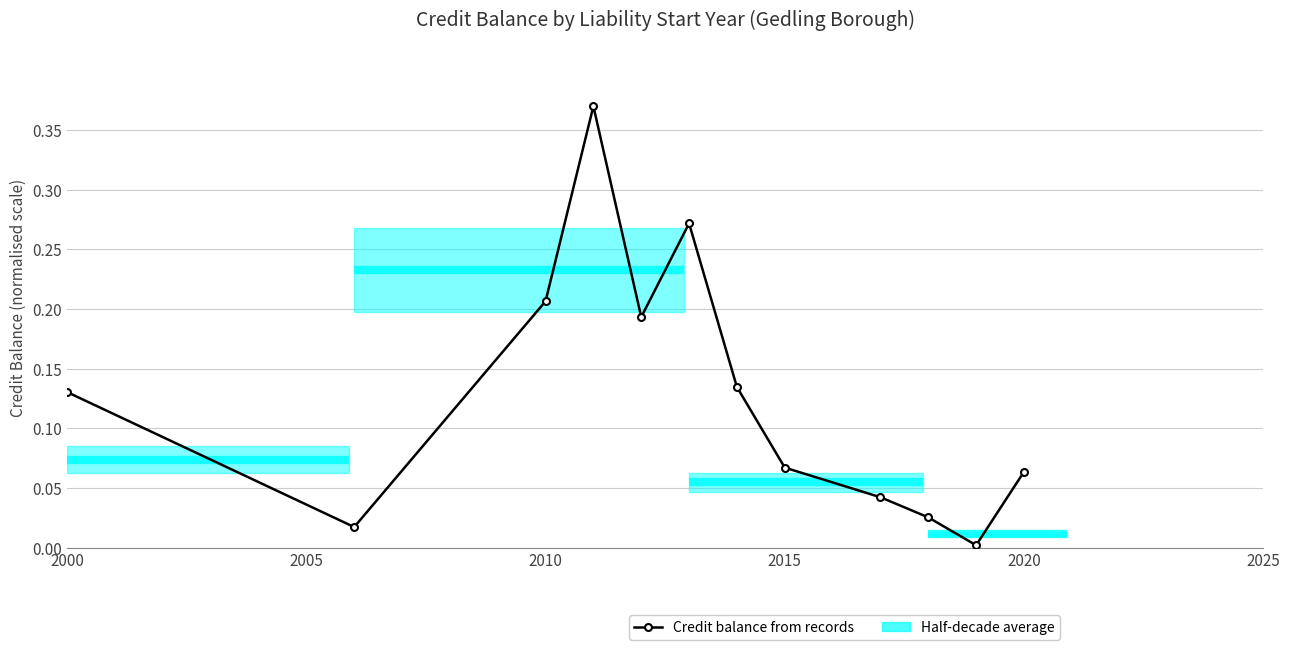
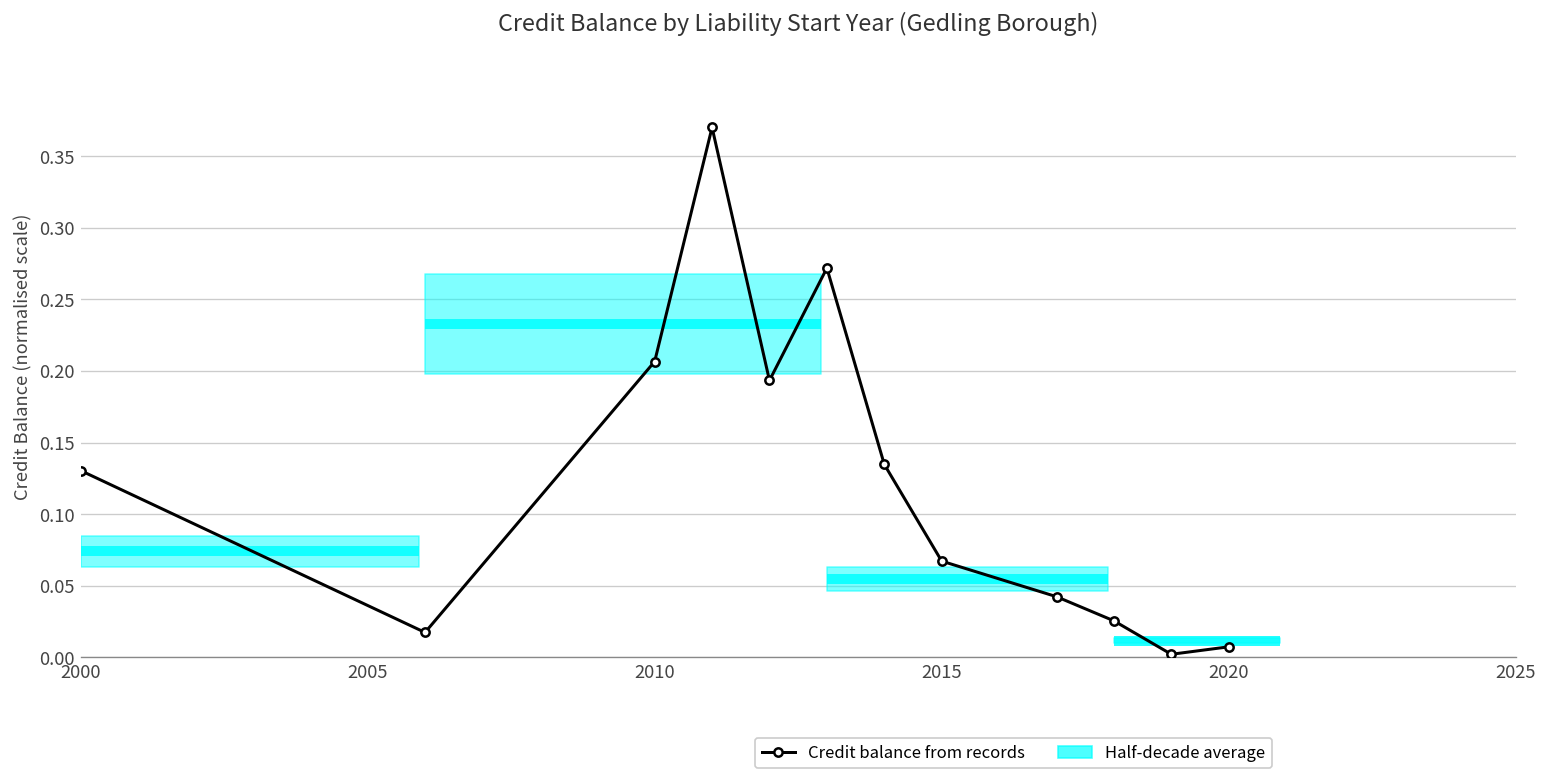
Credit balance from records, 2020: 0.064 -> 0.007
